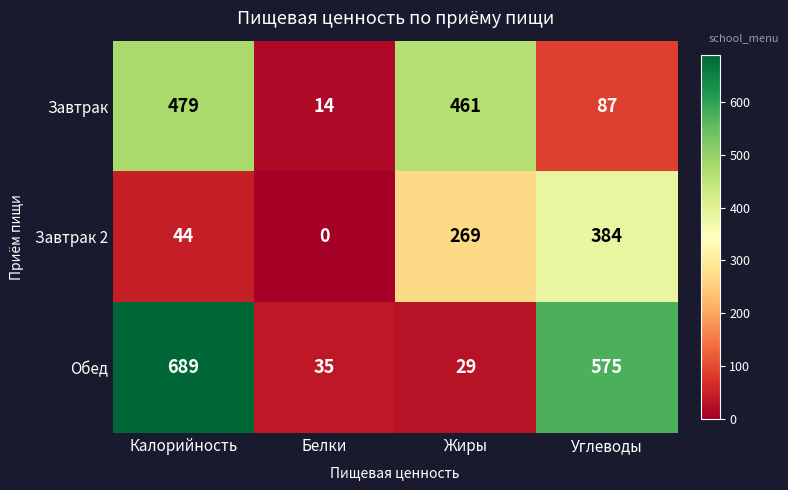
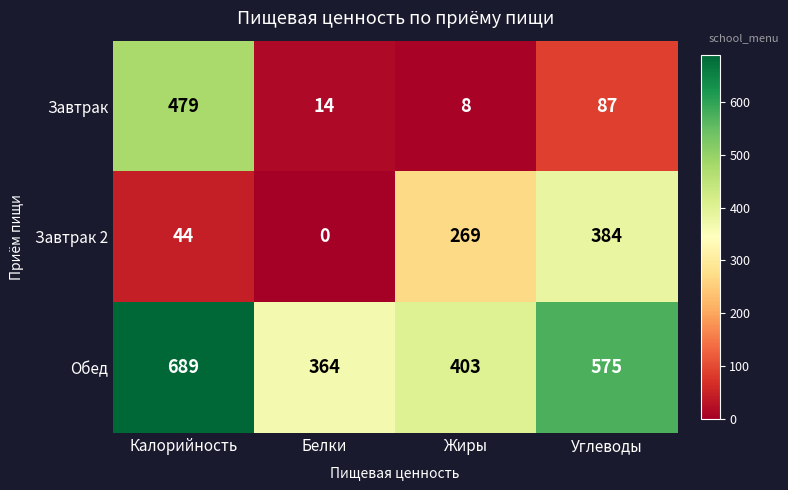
Завтрак, Жиры: 461 -> 8
Обед, Белки: 35 -> 364
Обед, Жиры: 29 -> 403
